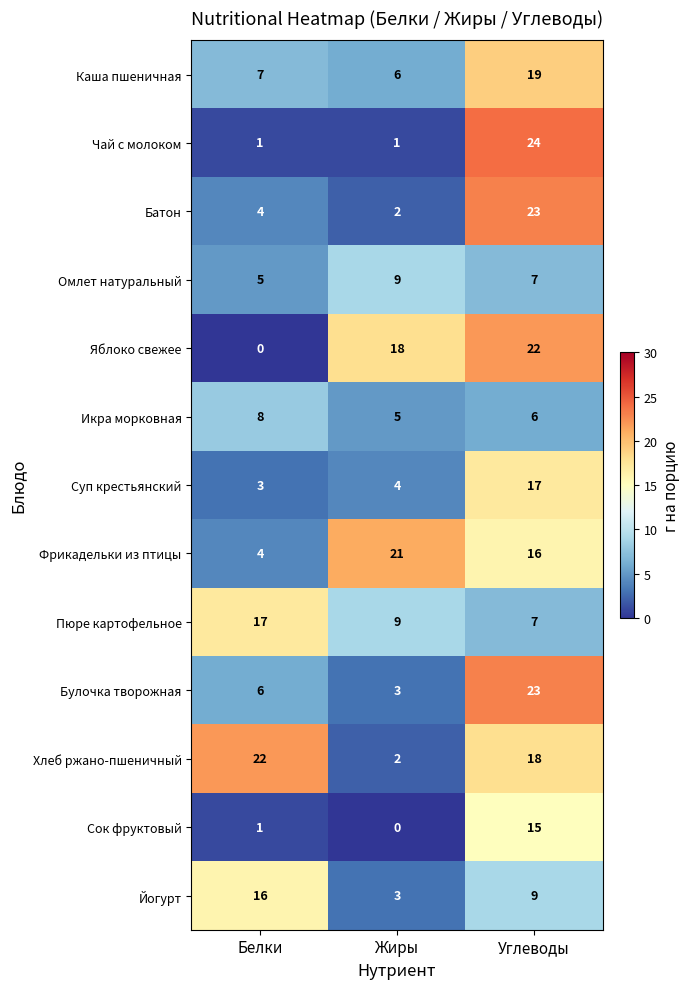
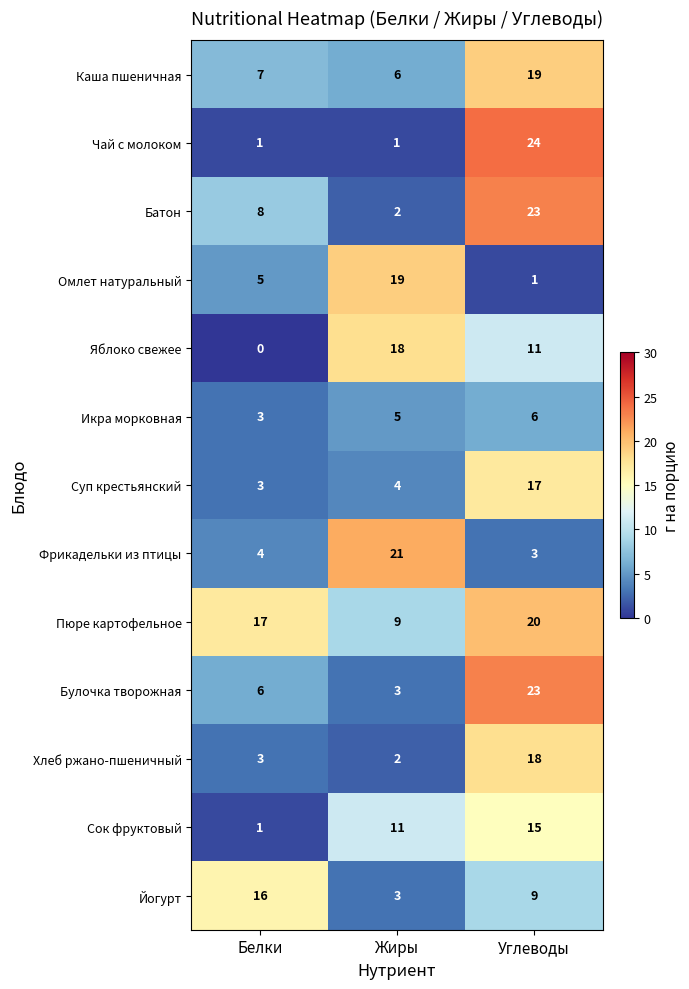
Батон, Белки: 4 -> 8
Омлет натуральный, Жиры: 9 -> 19
Омлет натуральный, Углеводы: 7 -> 1
Яблоко свежее, Углеводы: 22 -> 11
Икра морковная, Белки: 8 -> 3
Фрикадельки из птицы, Углеводы: 16 -> 3
Пюре картофельное, Углеводы: 7 -> 20
Хлеб ржано-пшеничный, Белки: 22 -> 3
Сок фруктовый, Жиры: 0 -> 11
